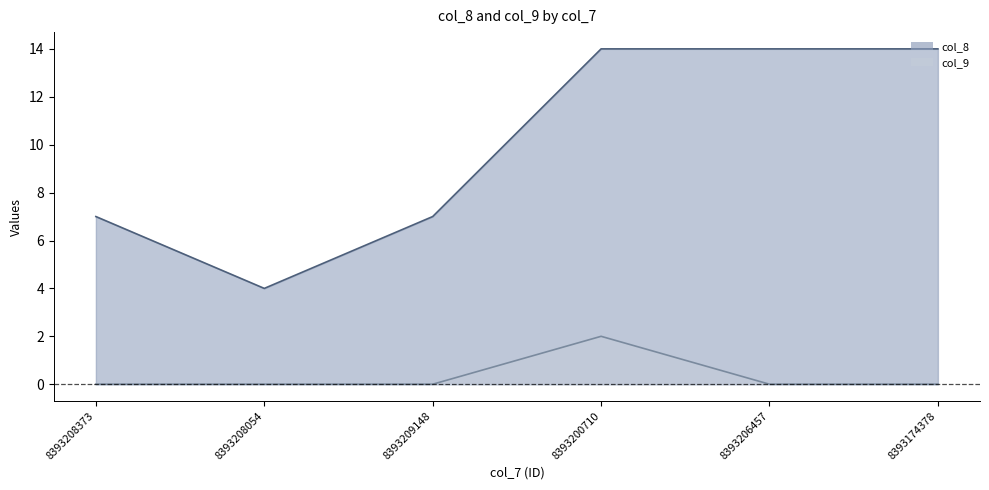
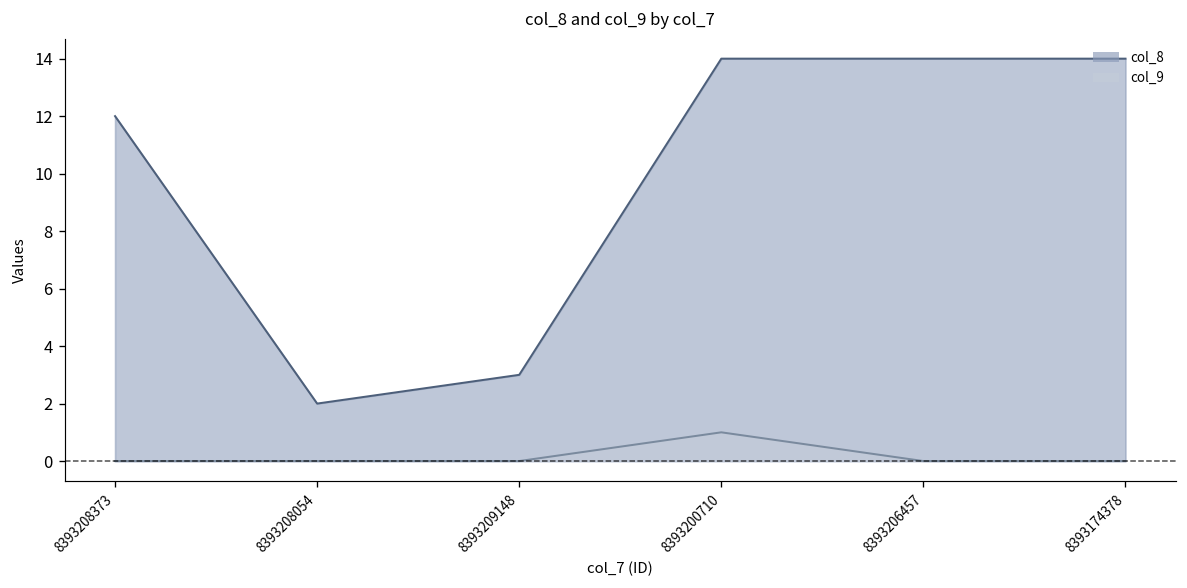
col_8, 8393208373: 7 -> 12
col_8, 8393208054: 4 -> 2
col_8, 8393209148: 7 -> 3
col_9, 8393200710: 2 -> 1
